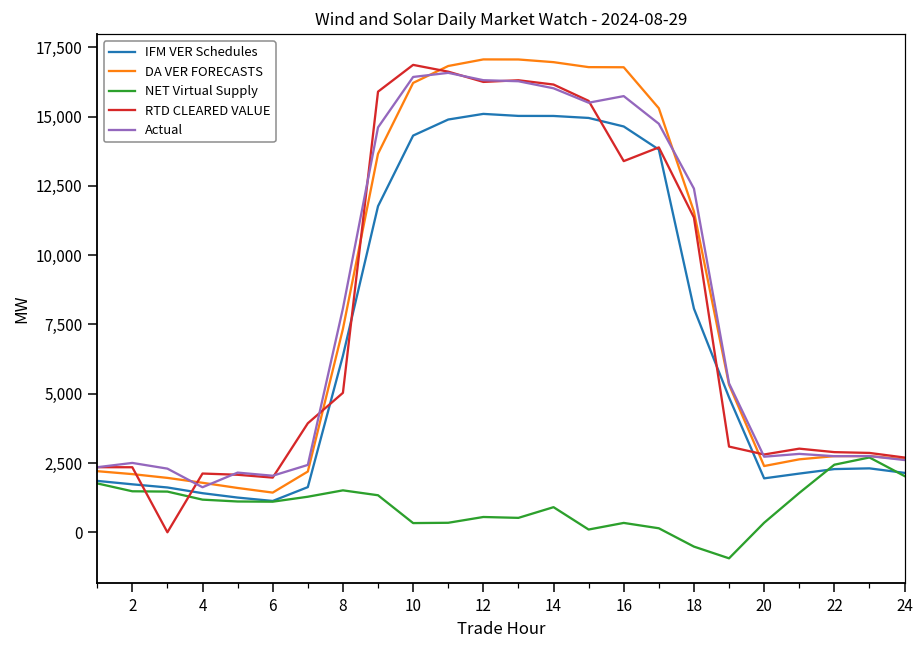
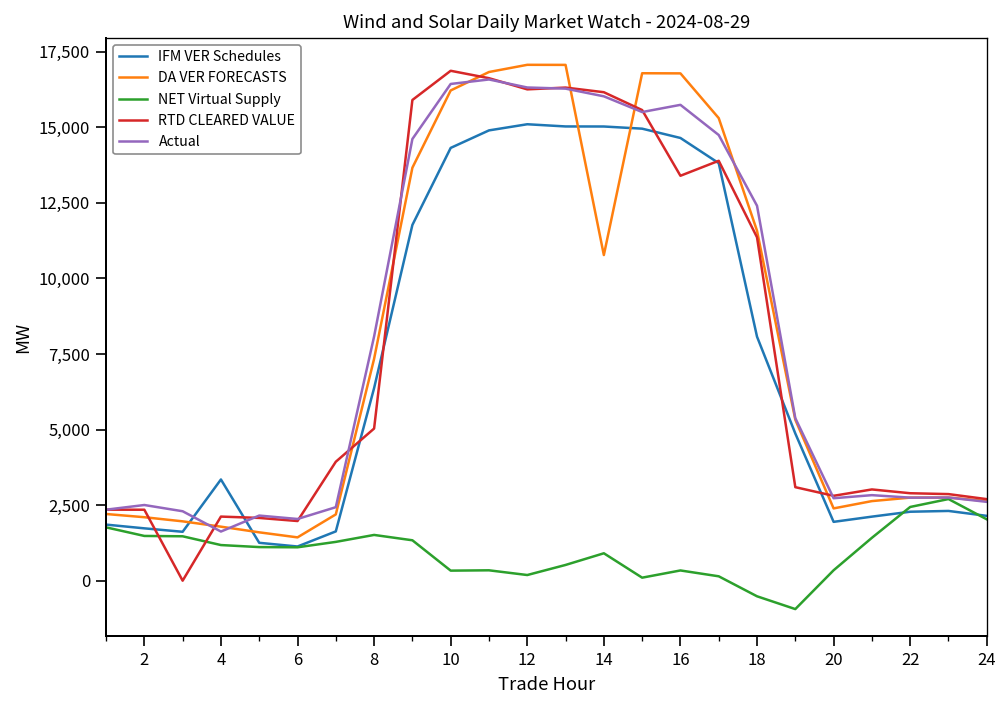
IFM VER Schedules, 4: 1,400 -> 3,300
NET Virtual Supply, 12: 600 -> 200
DA VER FORECASTS, 14: 17,000 -> 10,800
